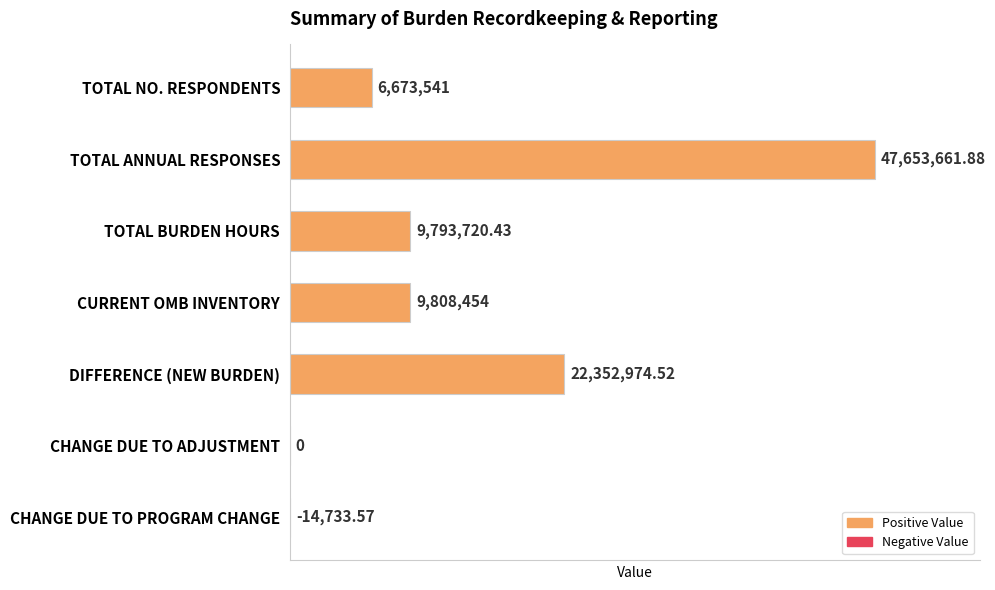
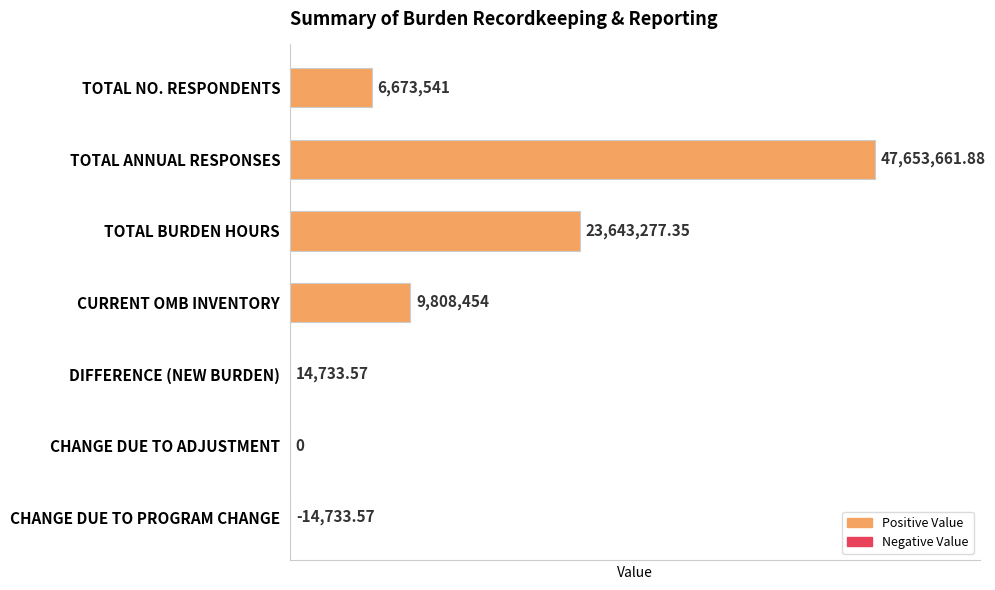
TOTAL BURDEN HOURS: 9,793,720.43 -> 23,643,277.35
DIFFERENCE (NEW BURDEN): 22,352,974.52 -> 14,733.57
